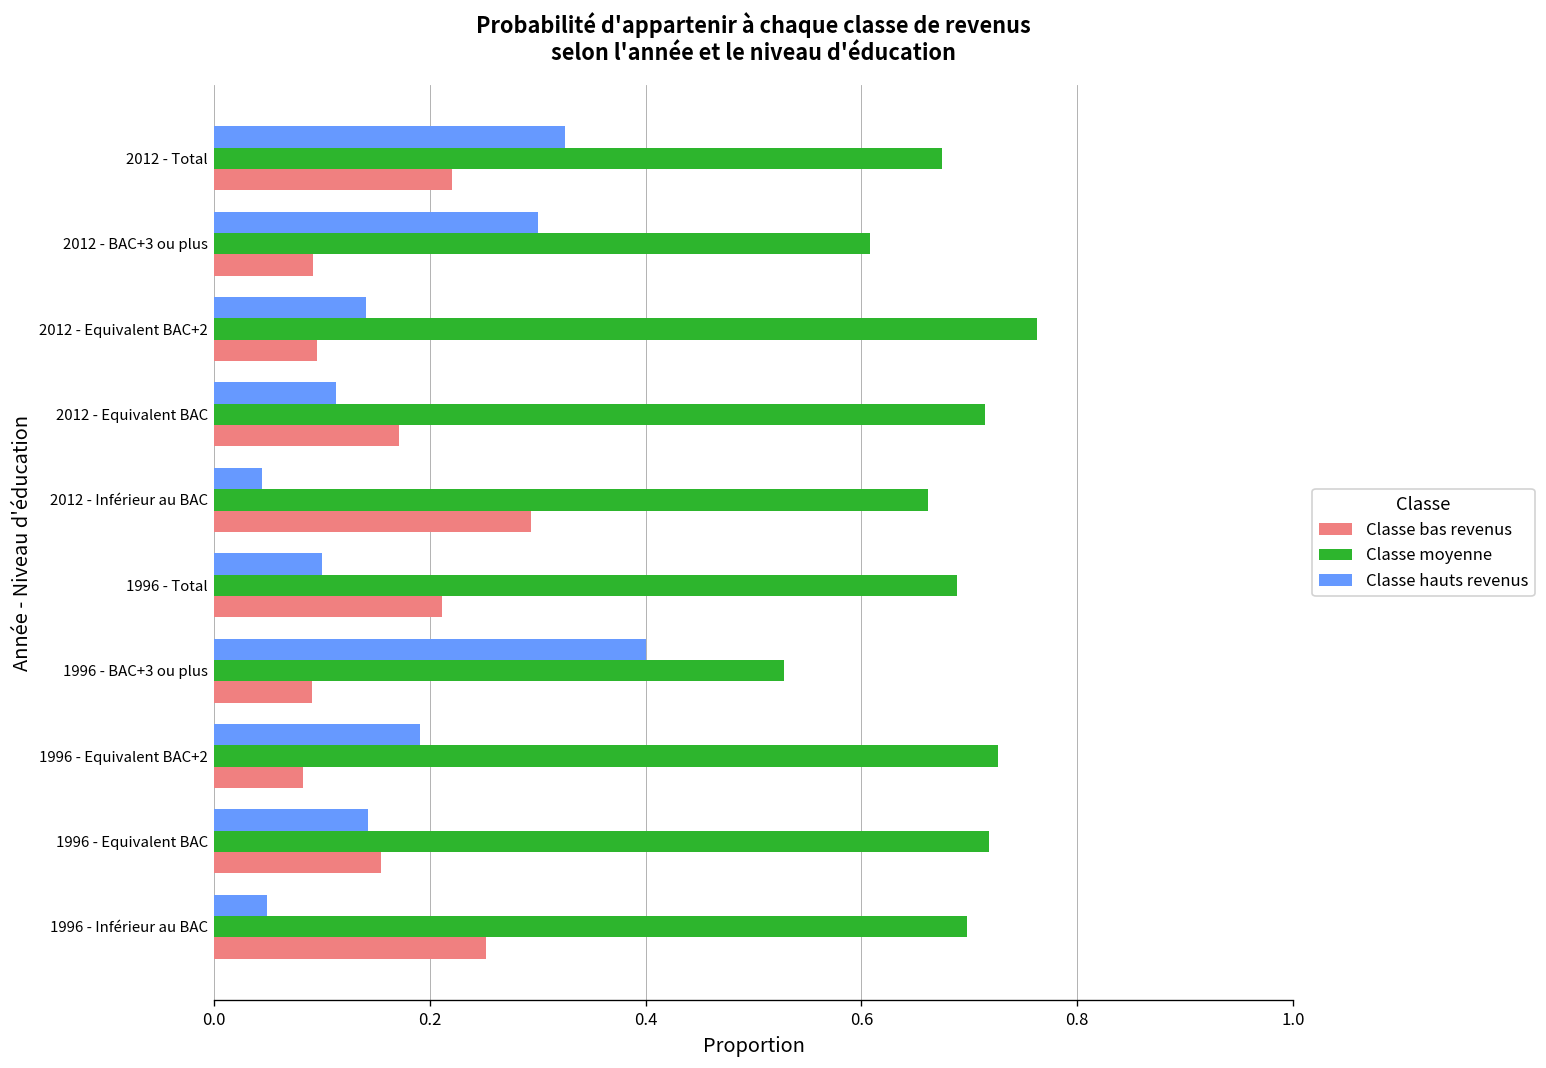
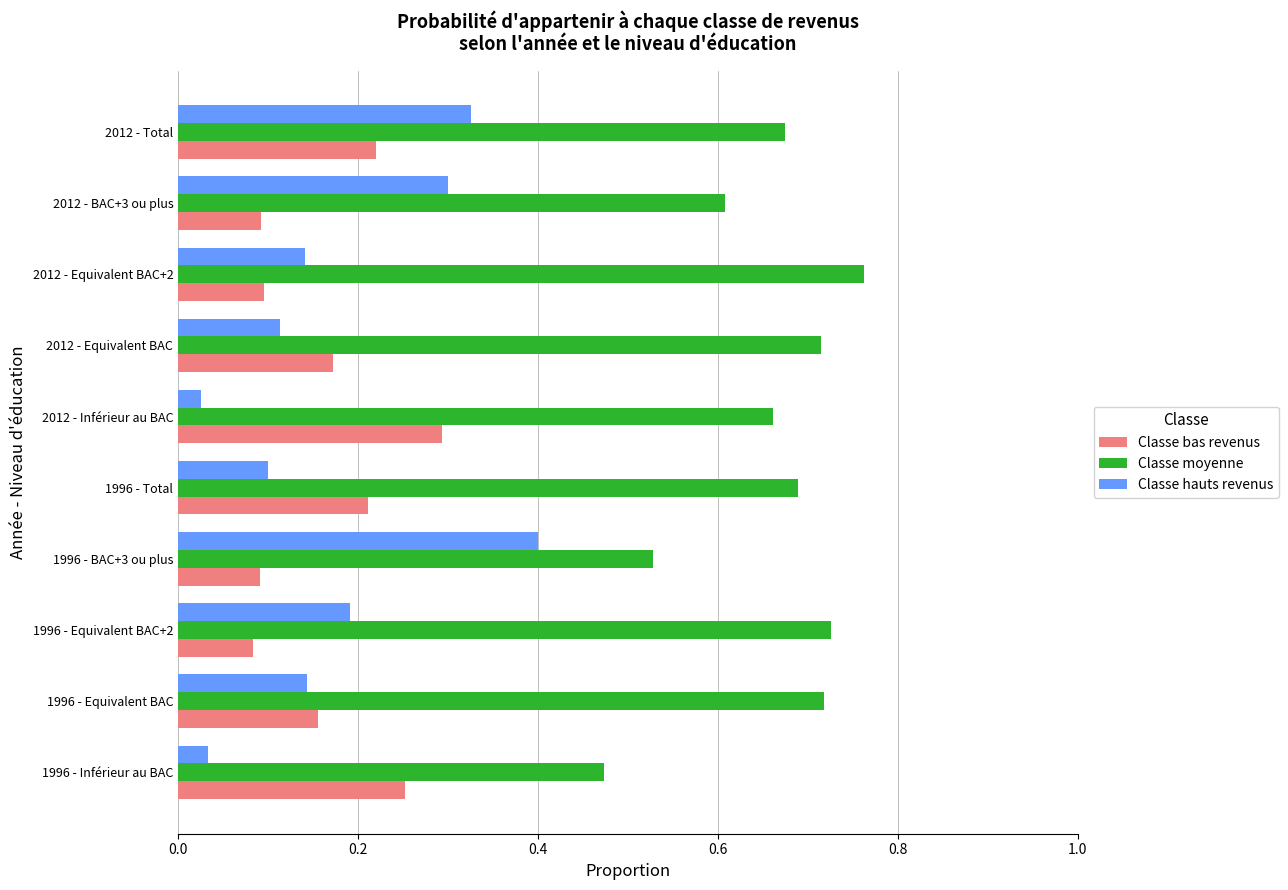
Classe hauts revenus, 2012 - Inférieur au BAC: 0.04 -> 0.02
Classe hauts revenus, 1996 - Inférieur au BAC: 0.05 -> 0.03
Classe moyenne, 1996 - Inférieur au BAC: 0.70 -> 0.47
